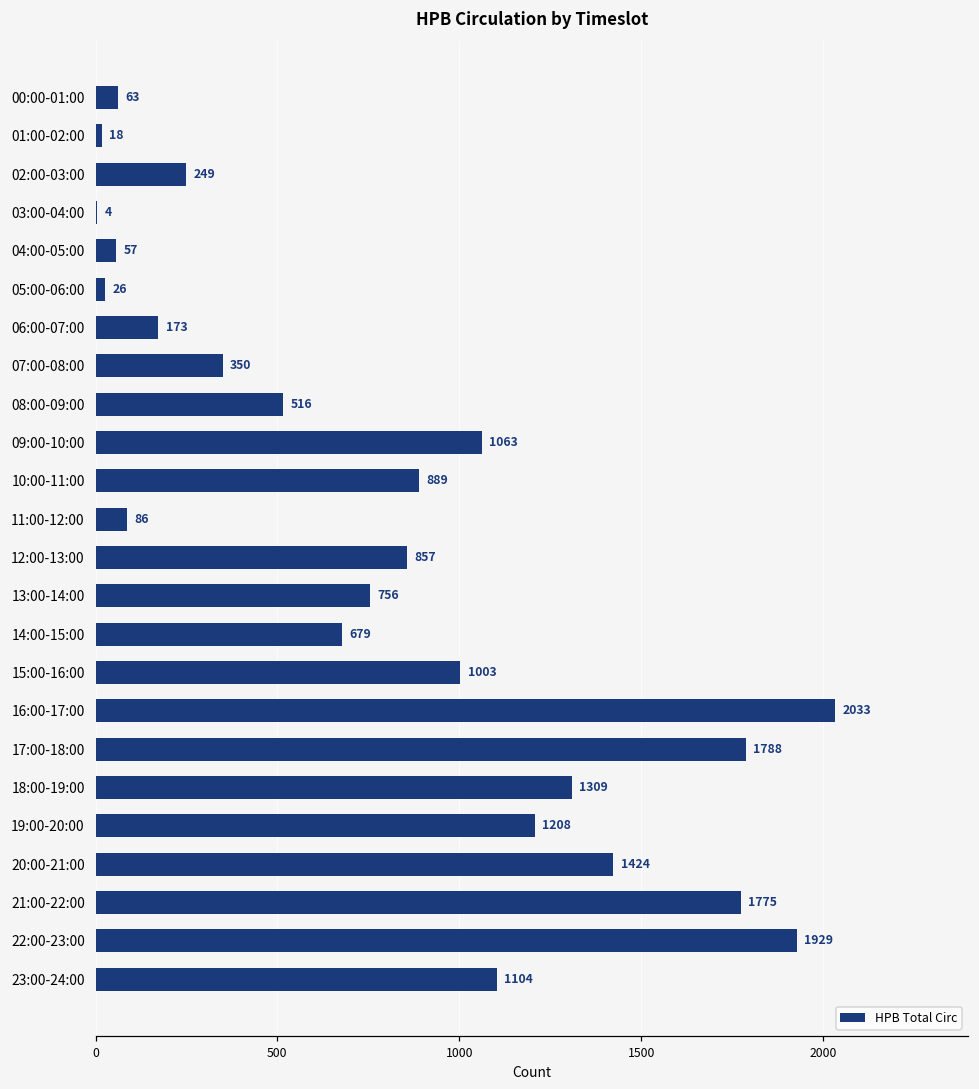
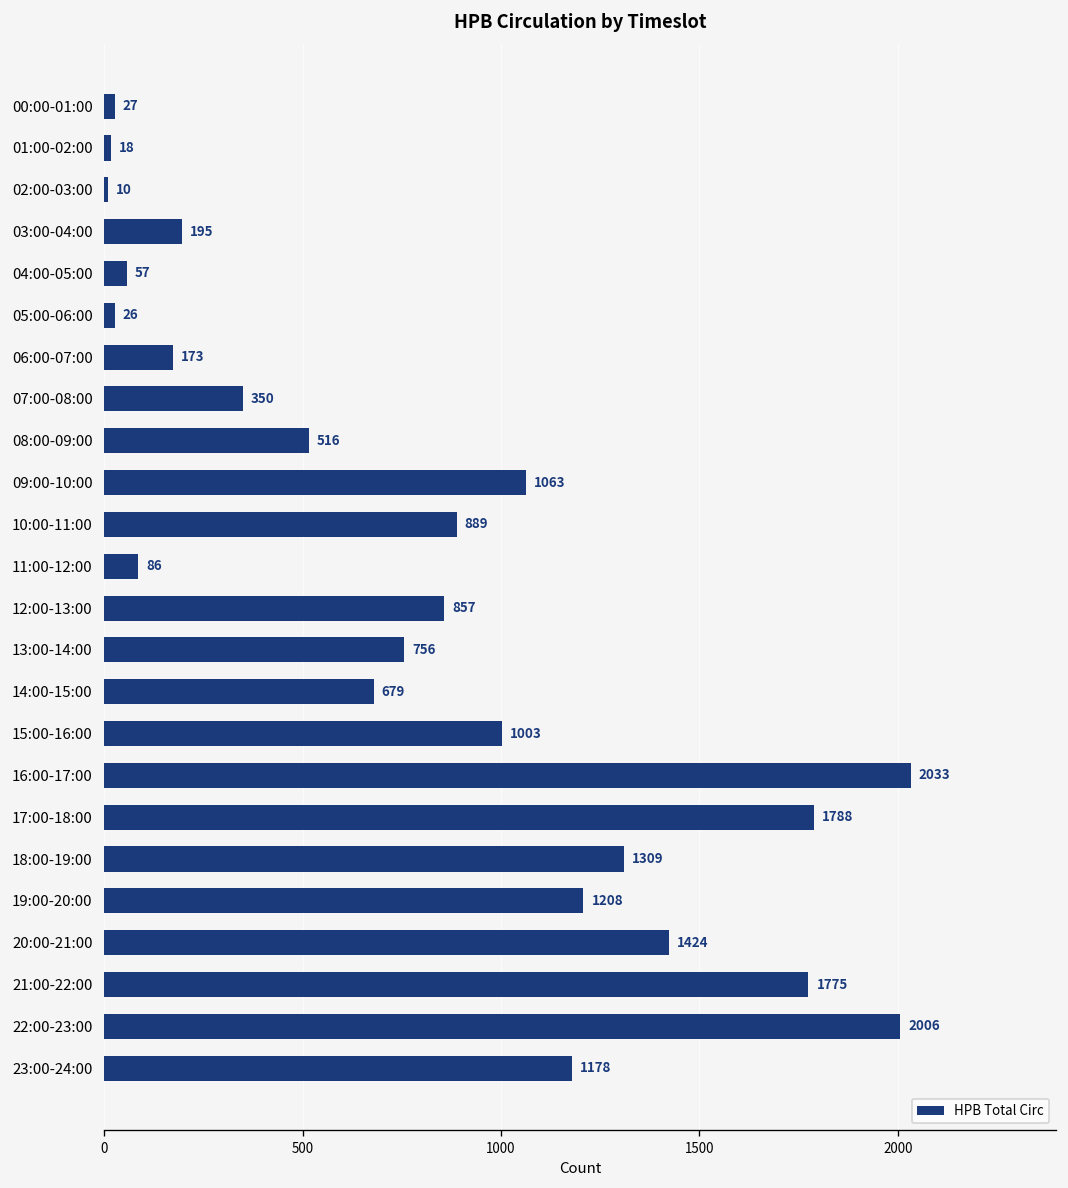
00:00-01:00: 63 -> 27
02:00-03:00: 249 -> 10
03:00-04:00: 4 -> 195
22:00-23:00: 1929 -> 2006
23:00-24:00: 1104 -> 1178
